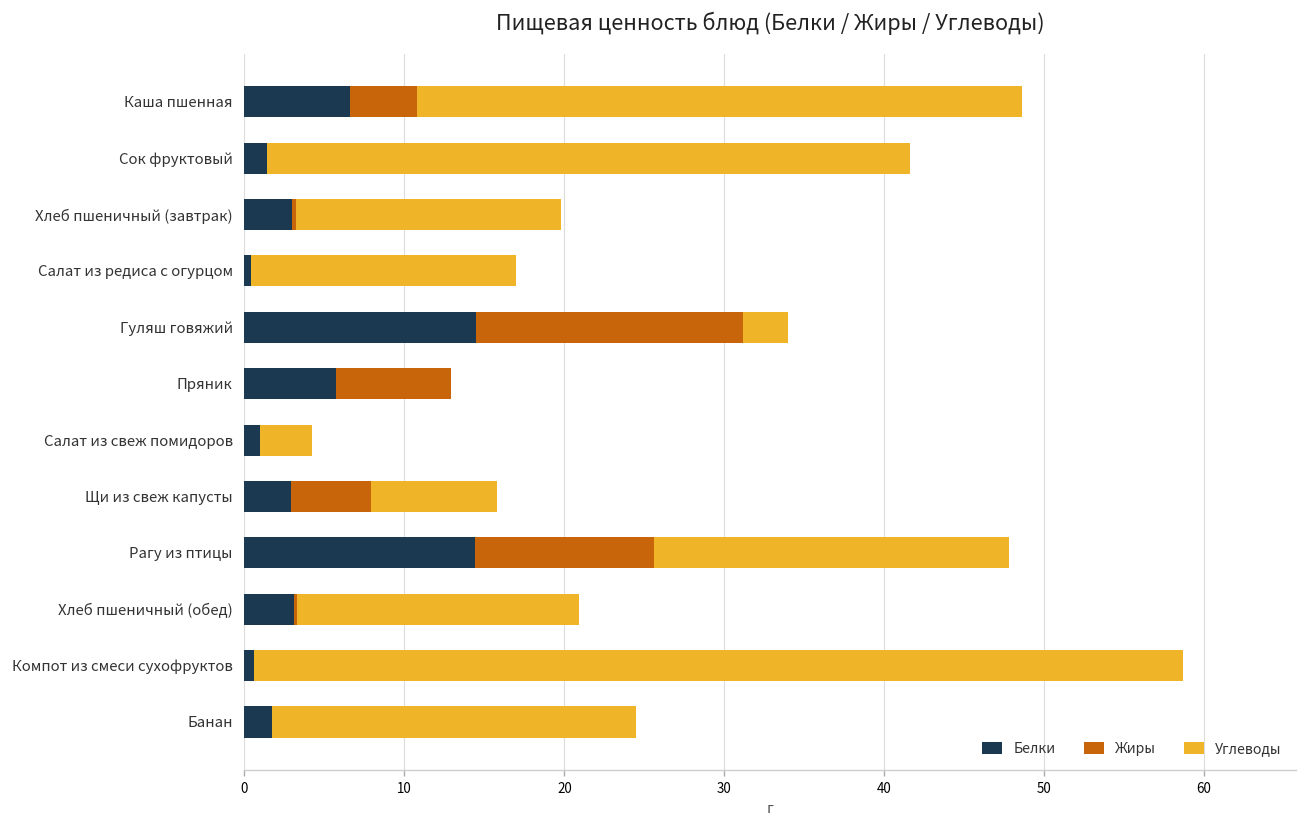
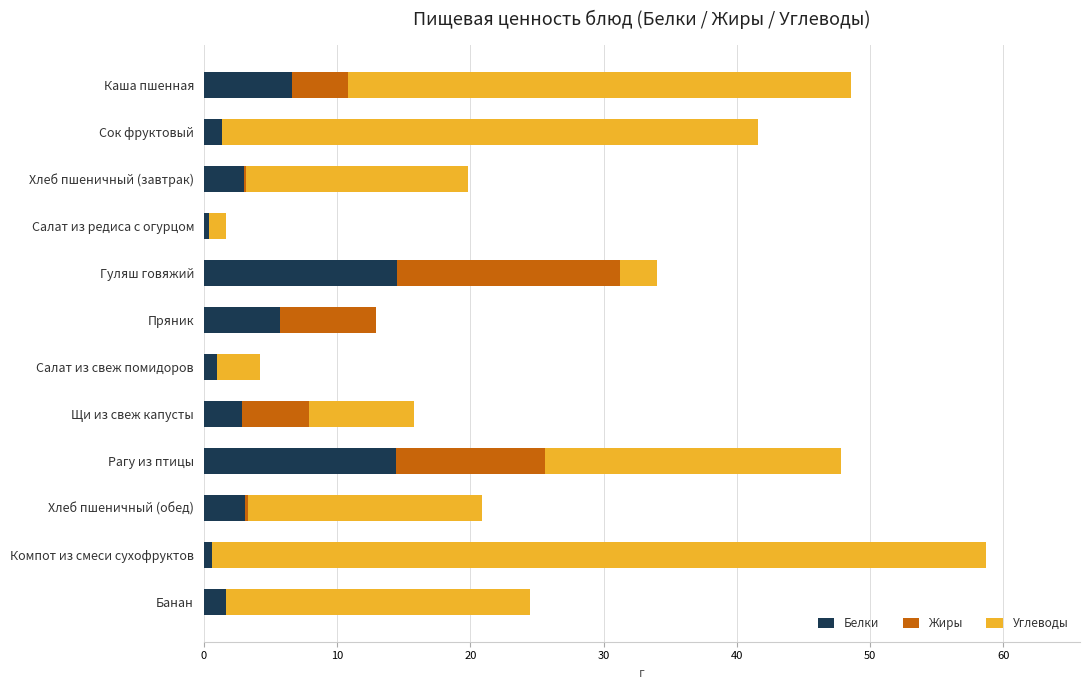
Углеводы, Салат из редиса с огурцом: 16.6 -> 1.3
